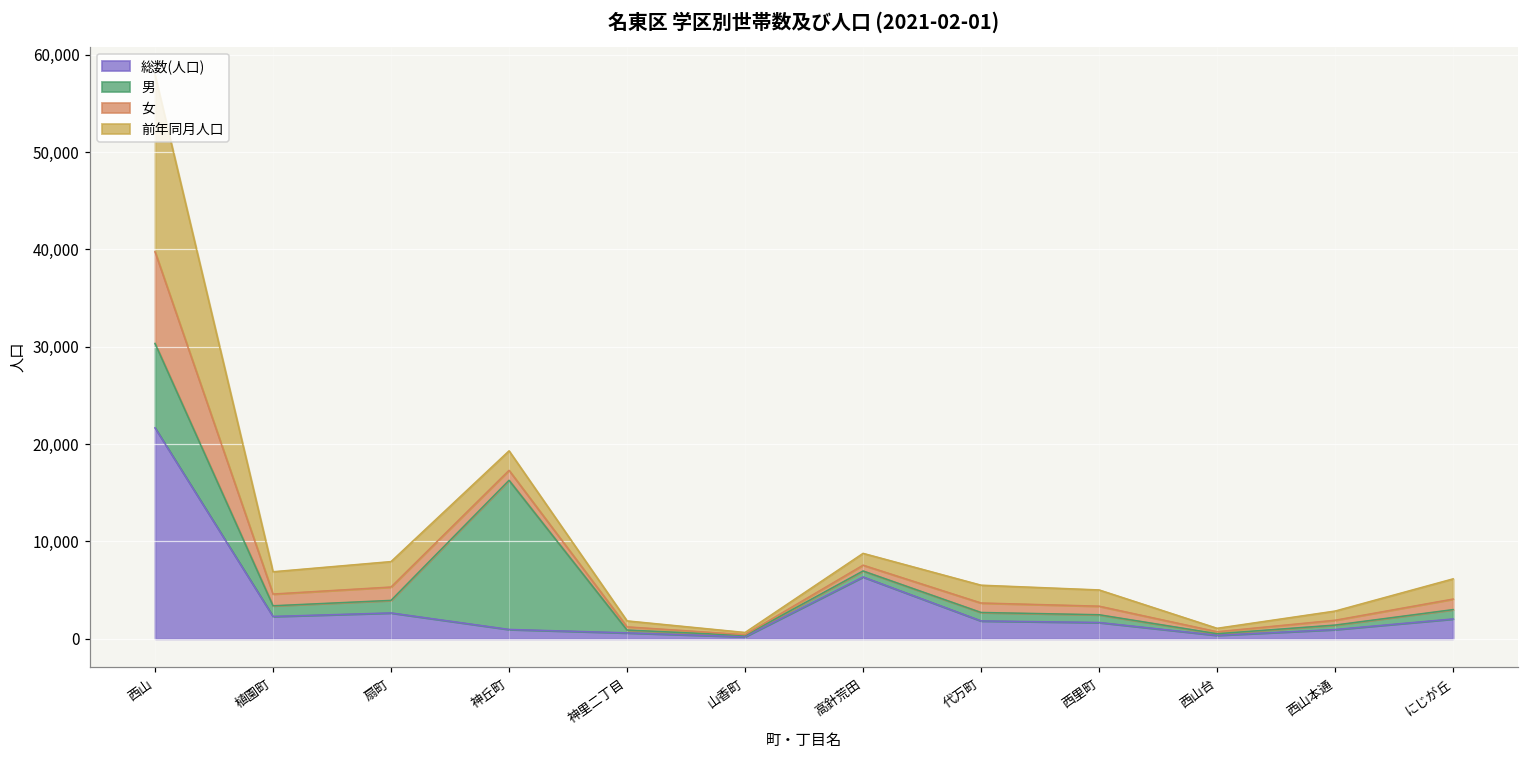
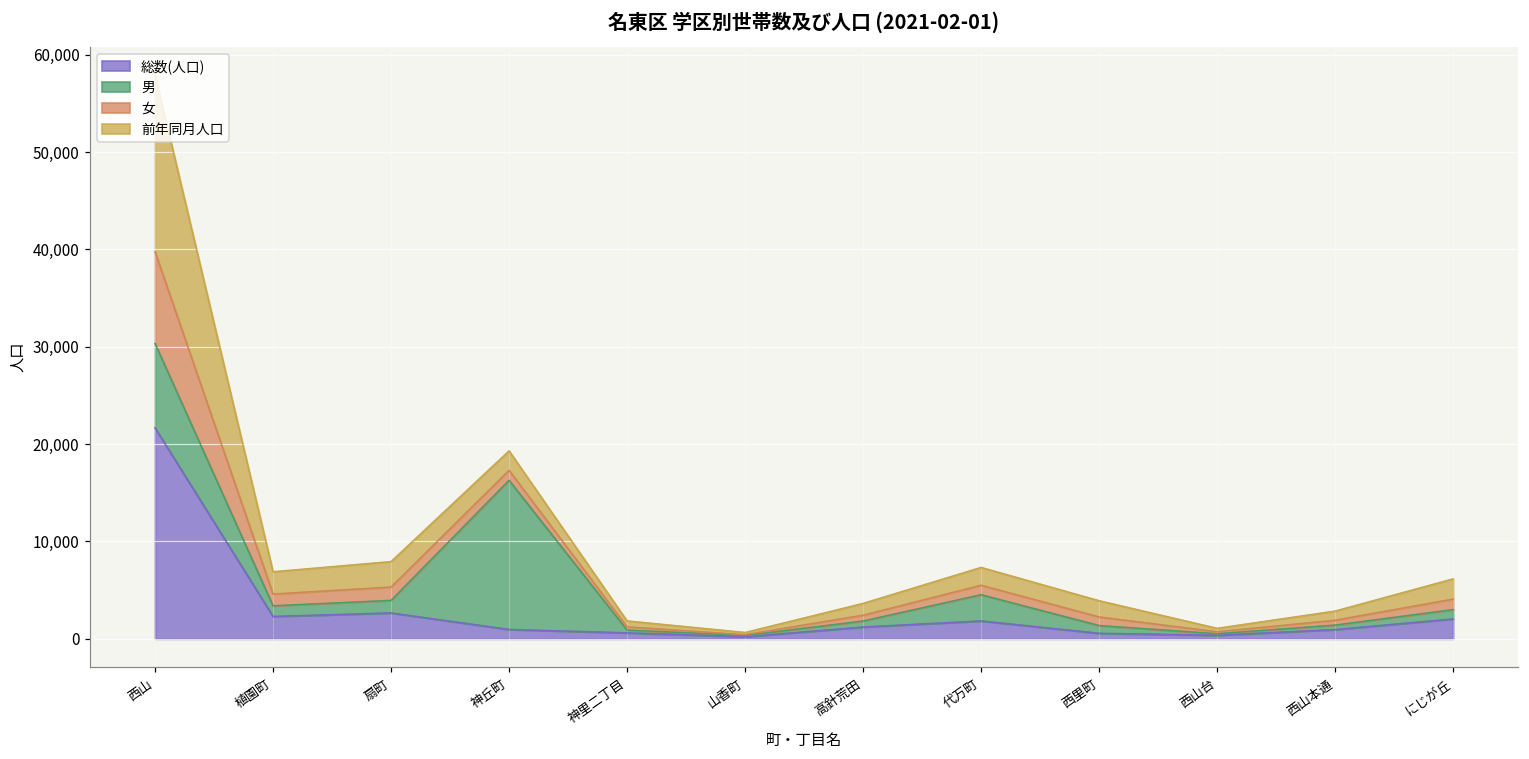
総数(人口), 高針荒田: 6,000 -> 1,000
男, 代万町: 1,000 -> 3,000
総数(人口), 西里町: 2,000 -> 1,000
